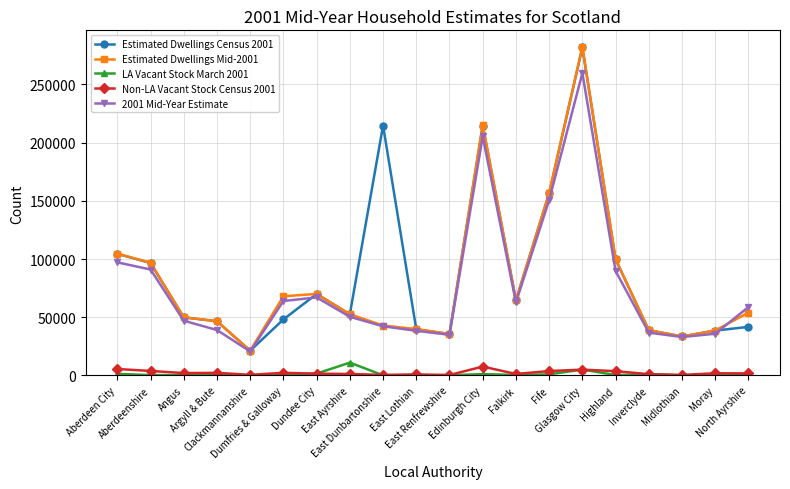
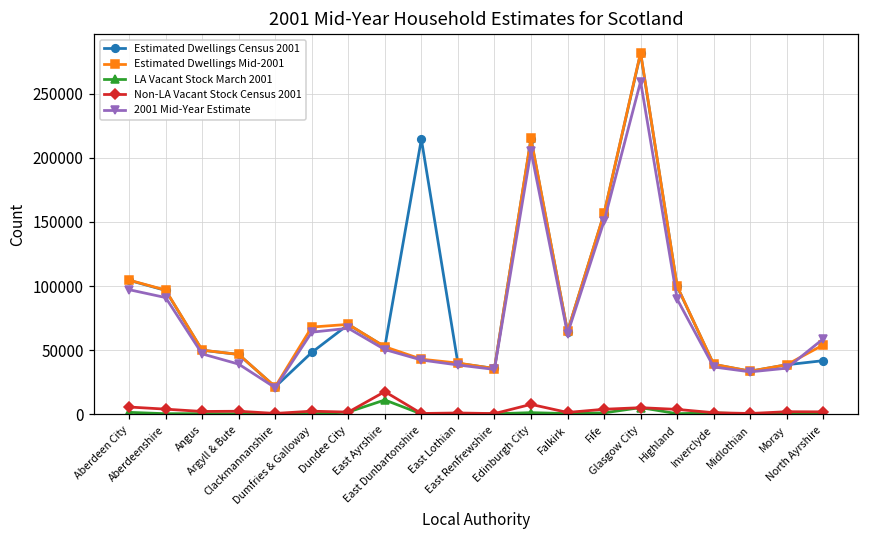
Non-LA Vacant Stock Census 2001, East Ayrshire: 1000 -> 18000
